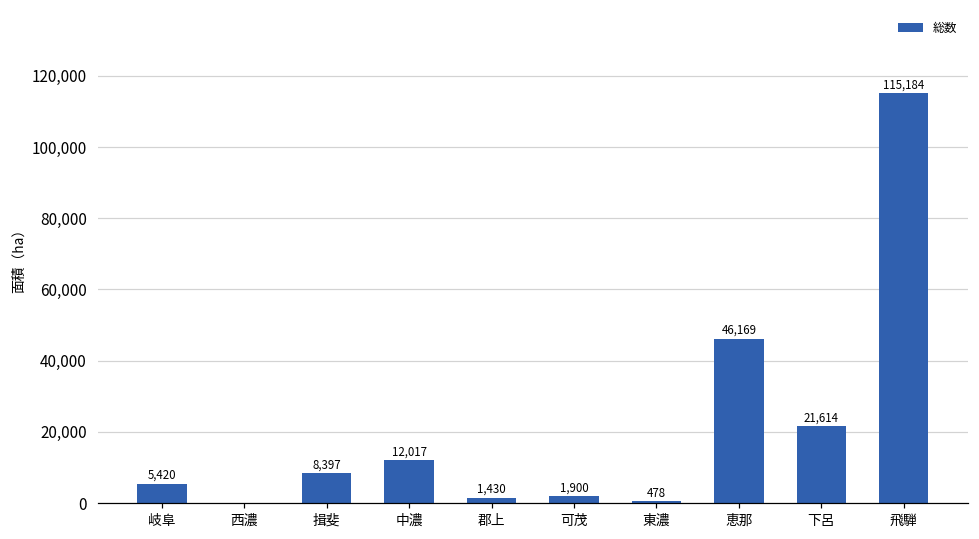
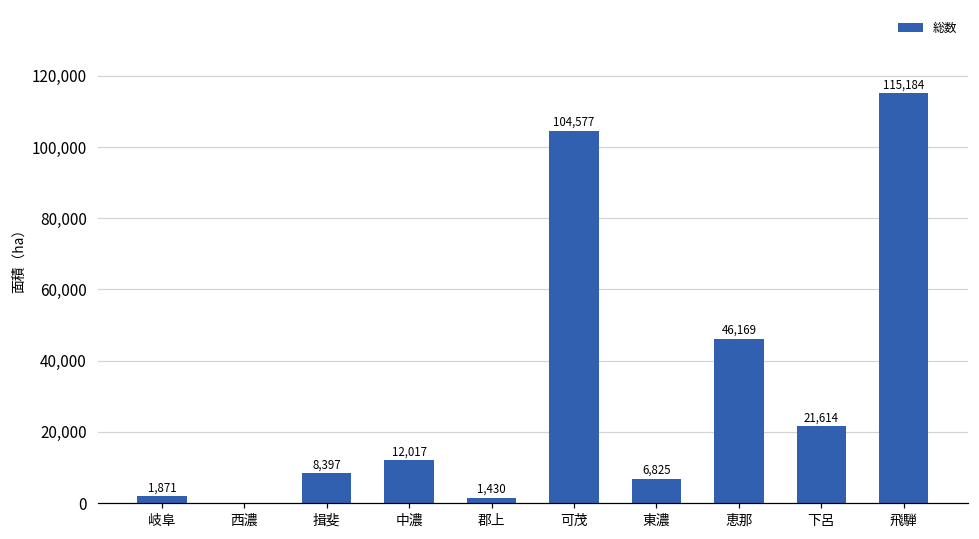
岐阜: 5,420 -> 1,871
可茂: 1,900 -> 104,577
東濃: 478 -> 6,825
